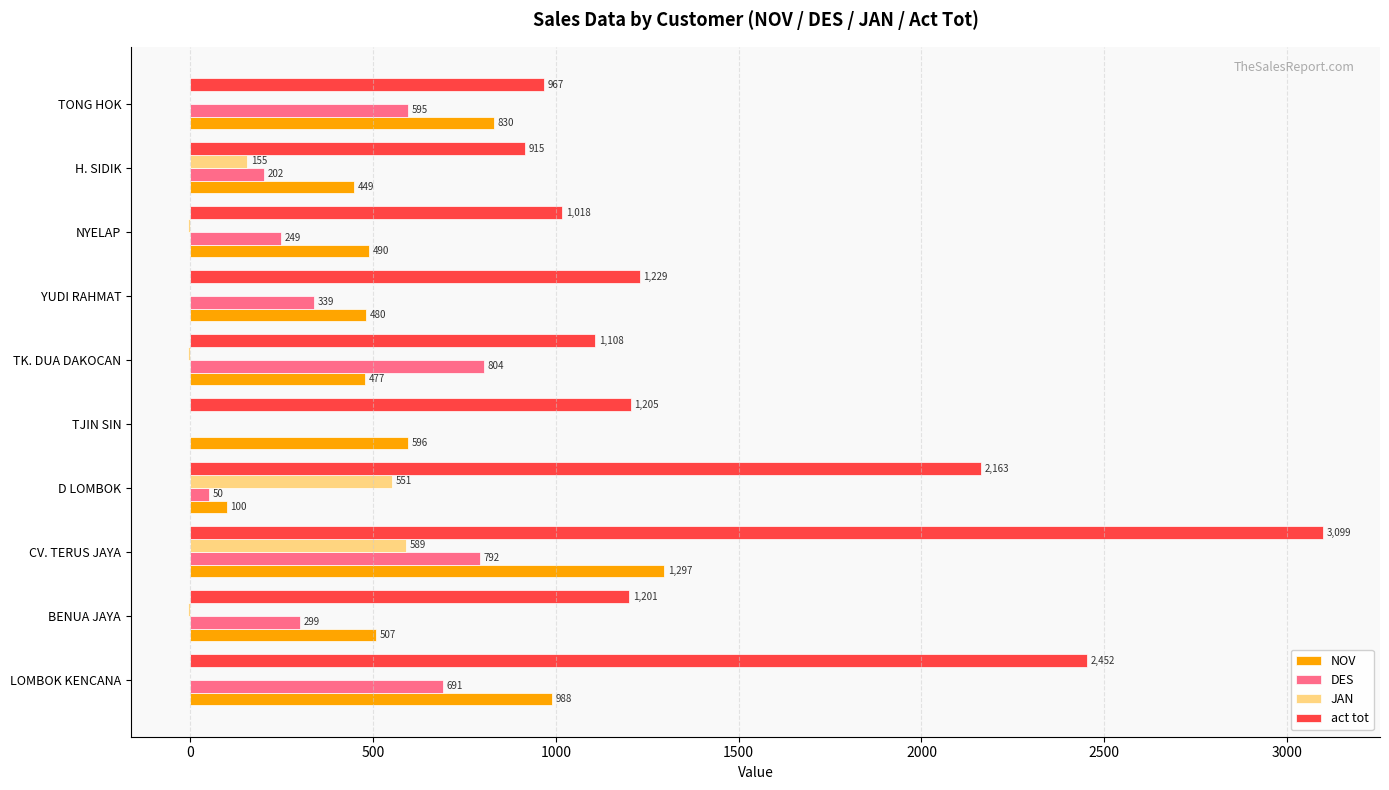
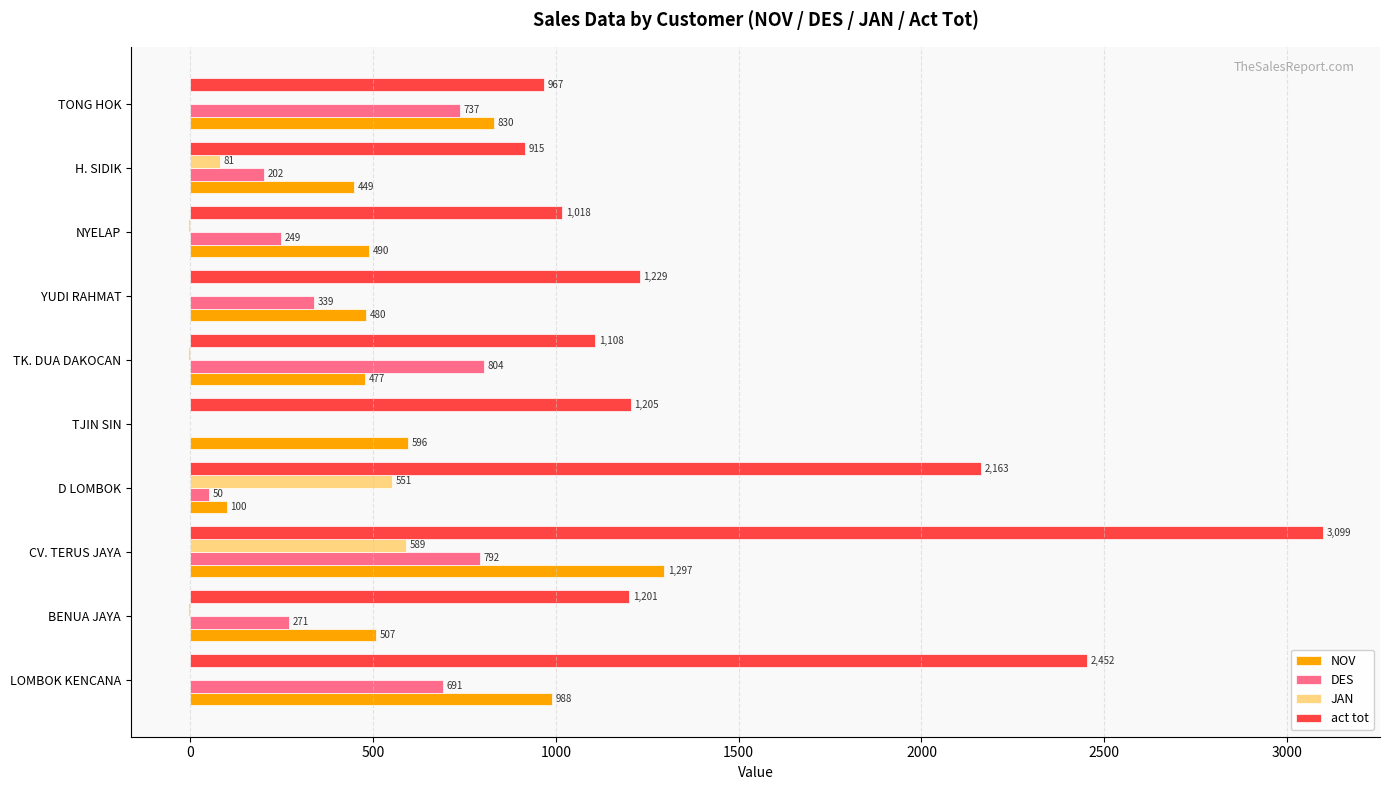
DES, TONG HOK: 595 -> 737
JAN, H. SIDIK: 155 -> 81
DES, BENUA JAYA: 299 -> 271
